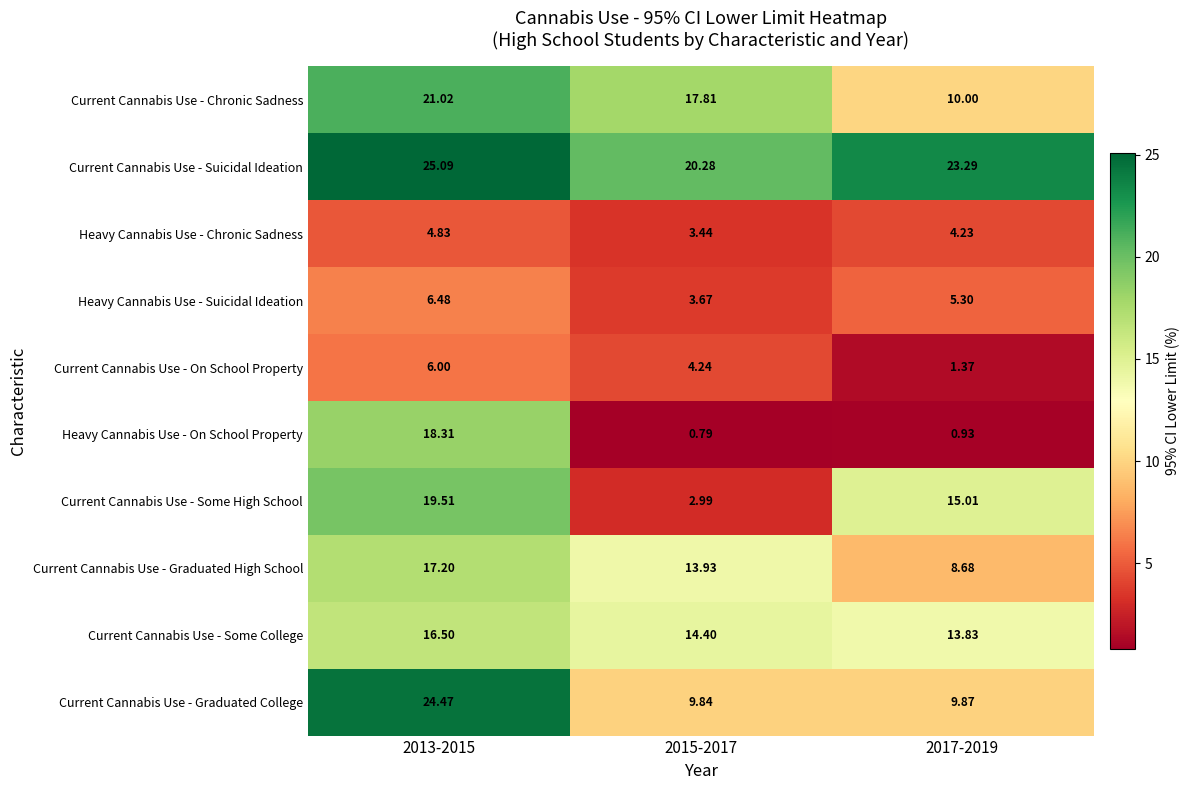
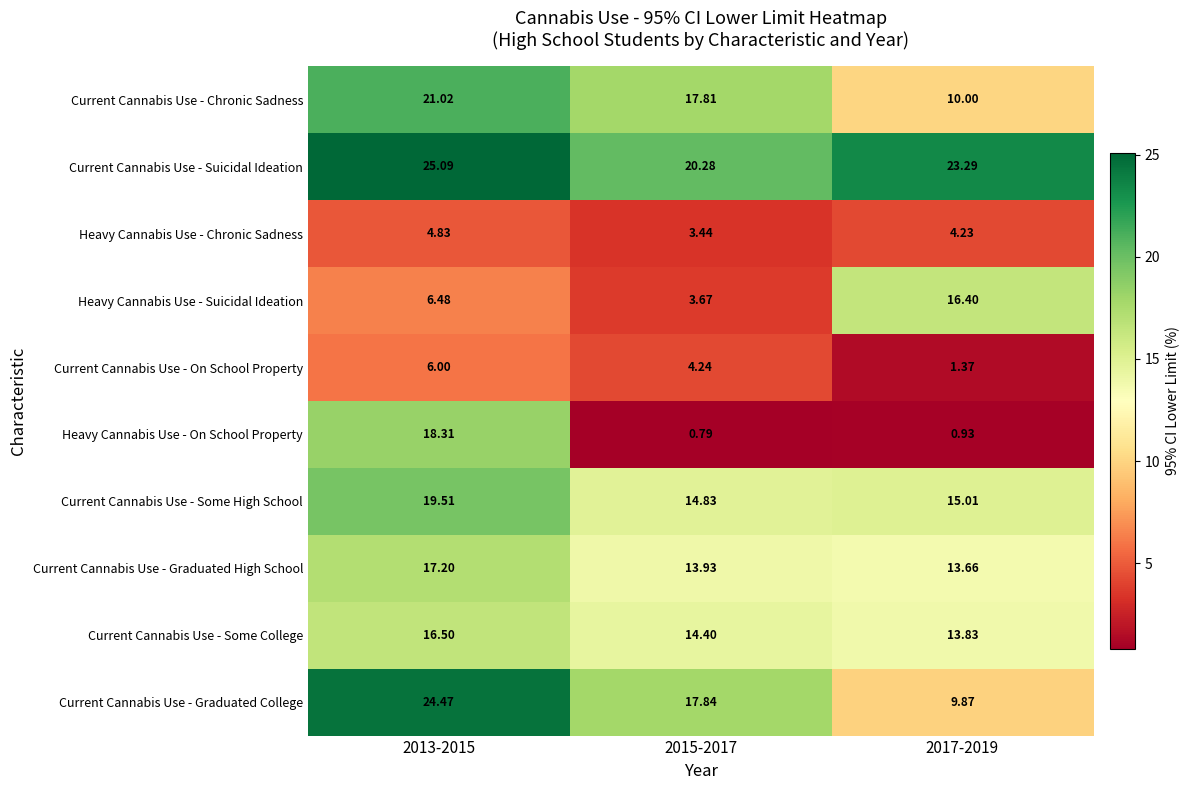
Heavy Cannabis Use - Suicidal Ideation, 2017-2019: 5.30 -> 16.40
Current Cannabis Use - Some High School, 2015-2017: 2.99 -> 14.83
Current Cannabis Use - Graduated High School, 2017-2019: 8.68 -> 13.66
Current Cannabis Use - Graduated College, 2015-2017: 9.84 -> 17.84
